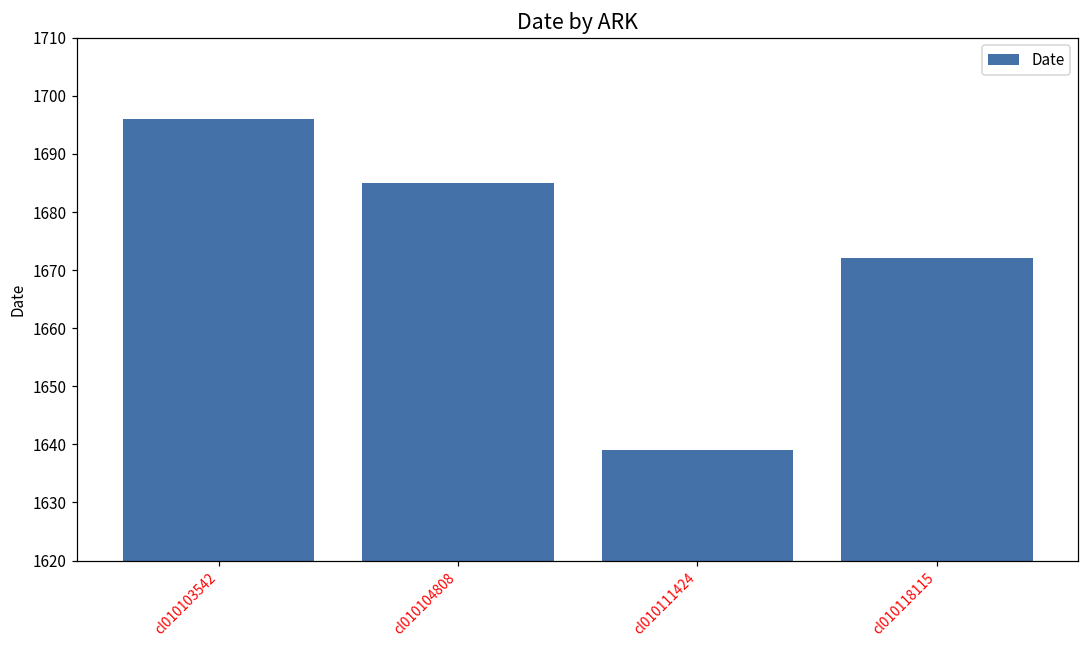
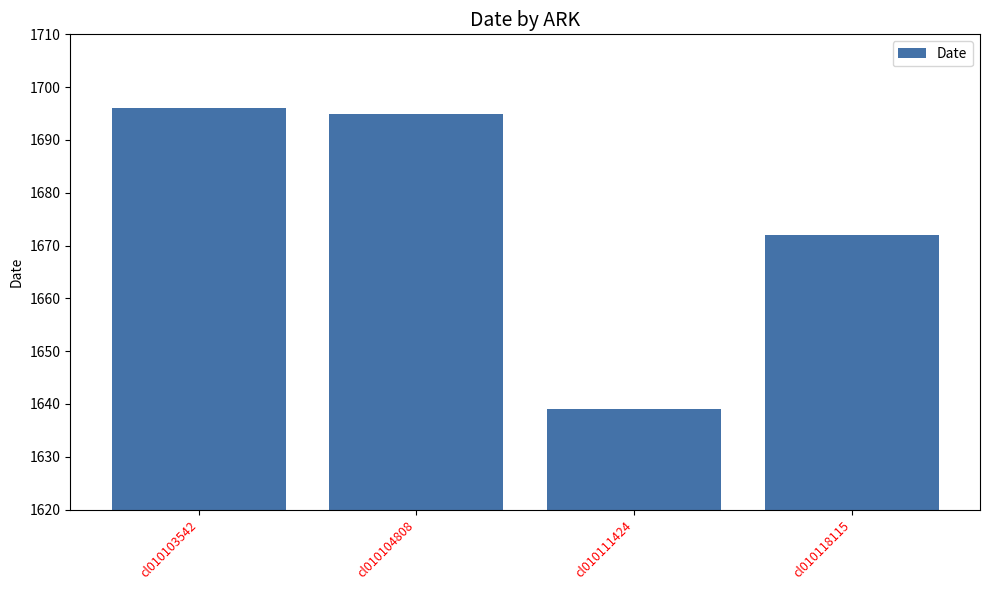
cl010104808: 1685 -> 1695
